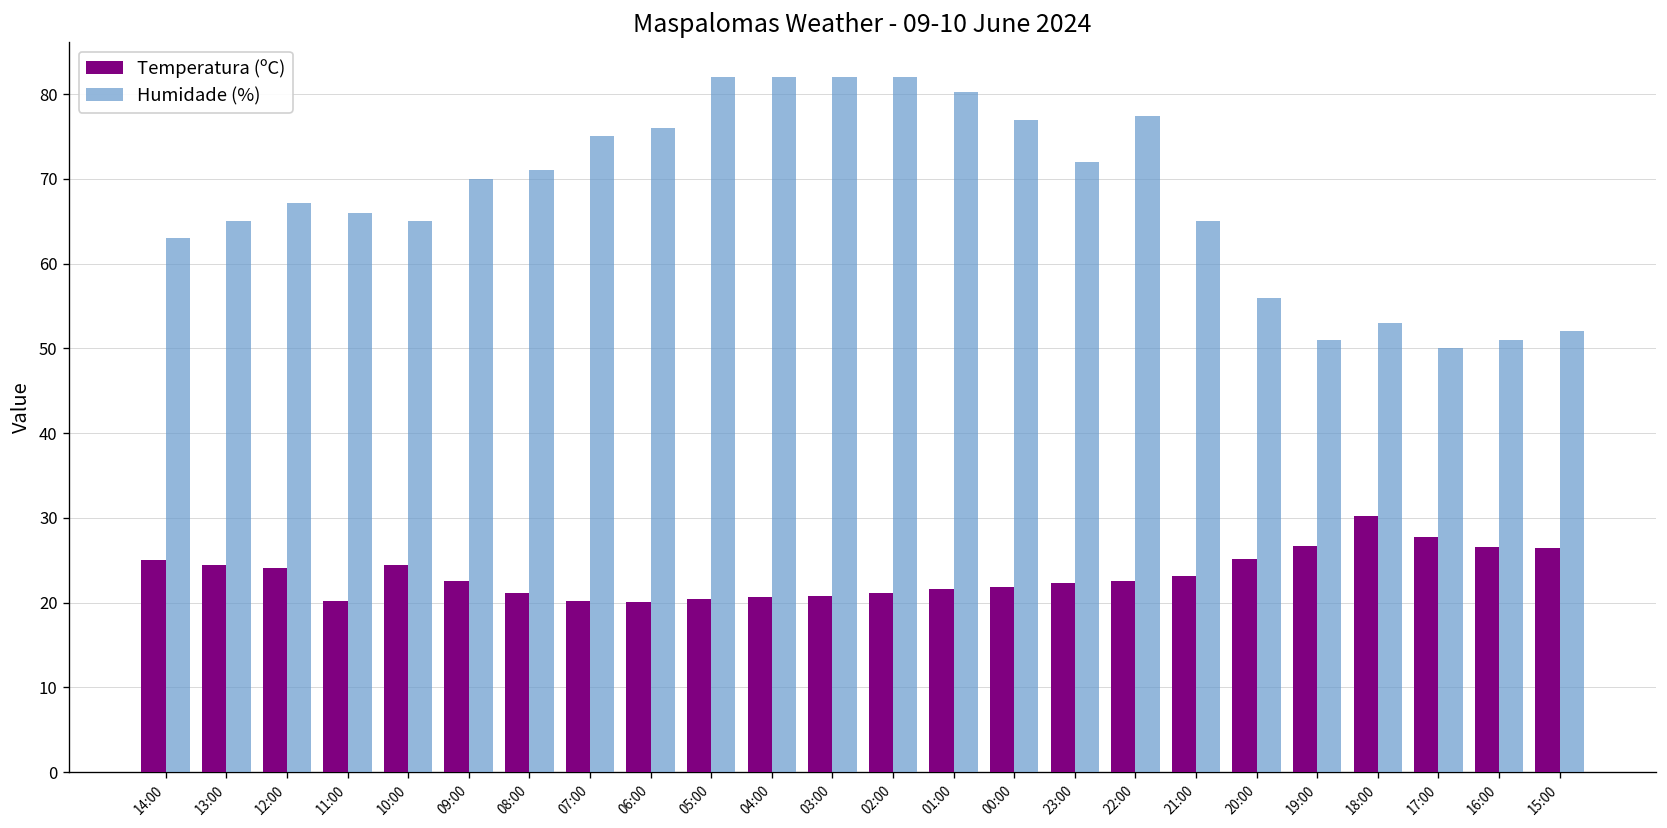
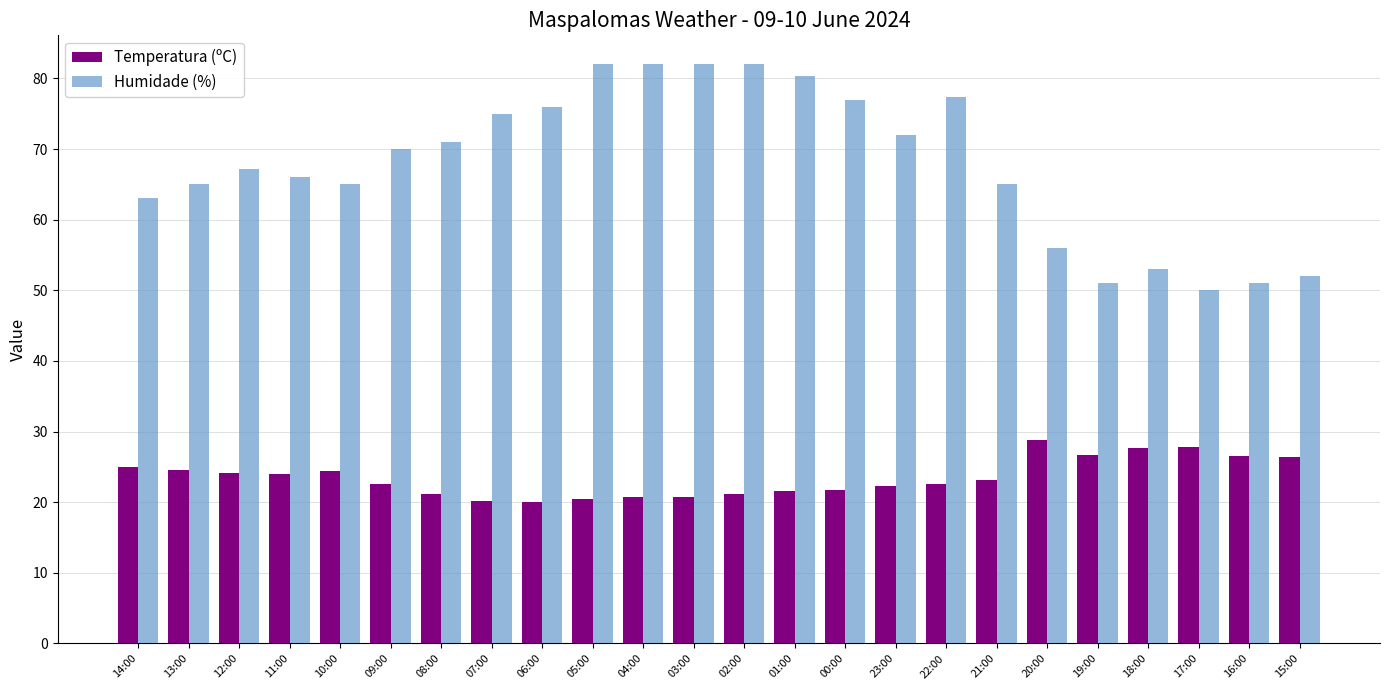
Temperatura (ºC), 11:00: 20 -> 24
Temperatura (ºC), 20:00: 25 -> 29
Temperatura (ºC), 18:00: 30 -> 28
